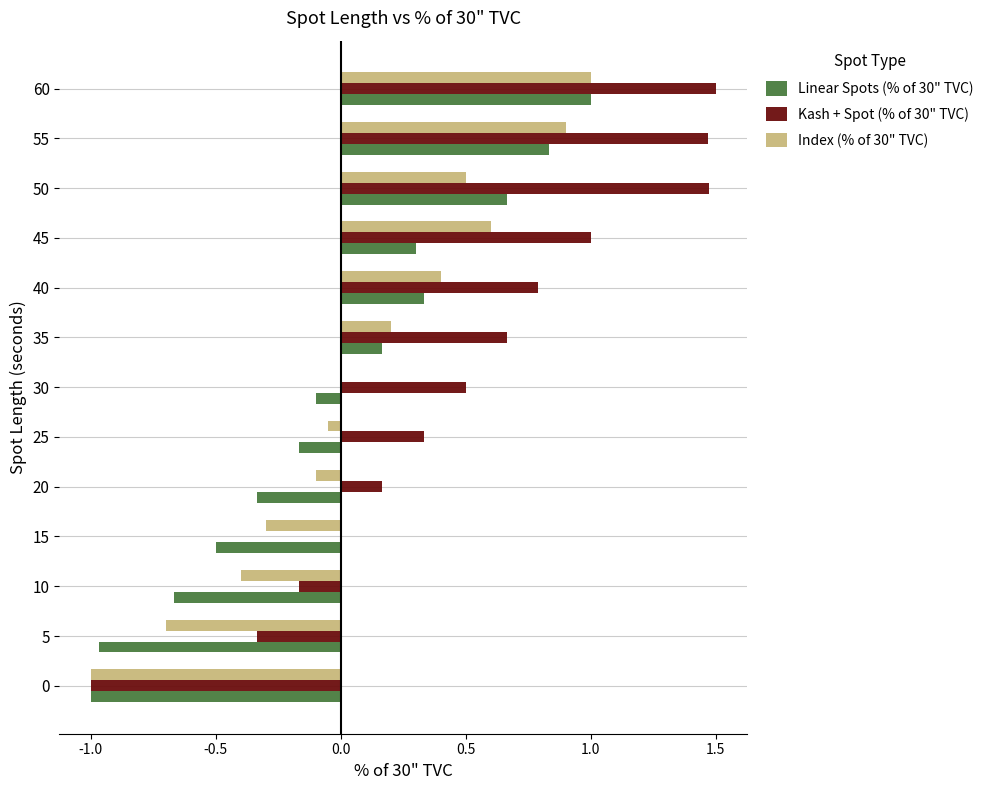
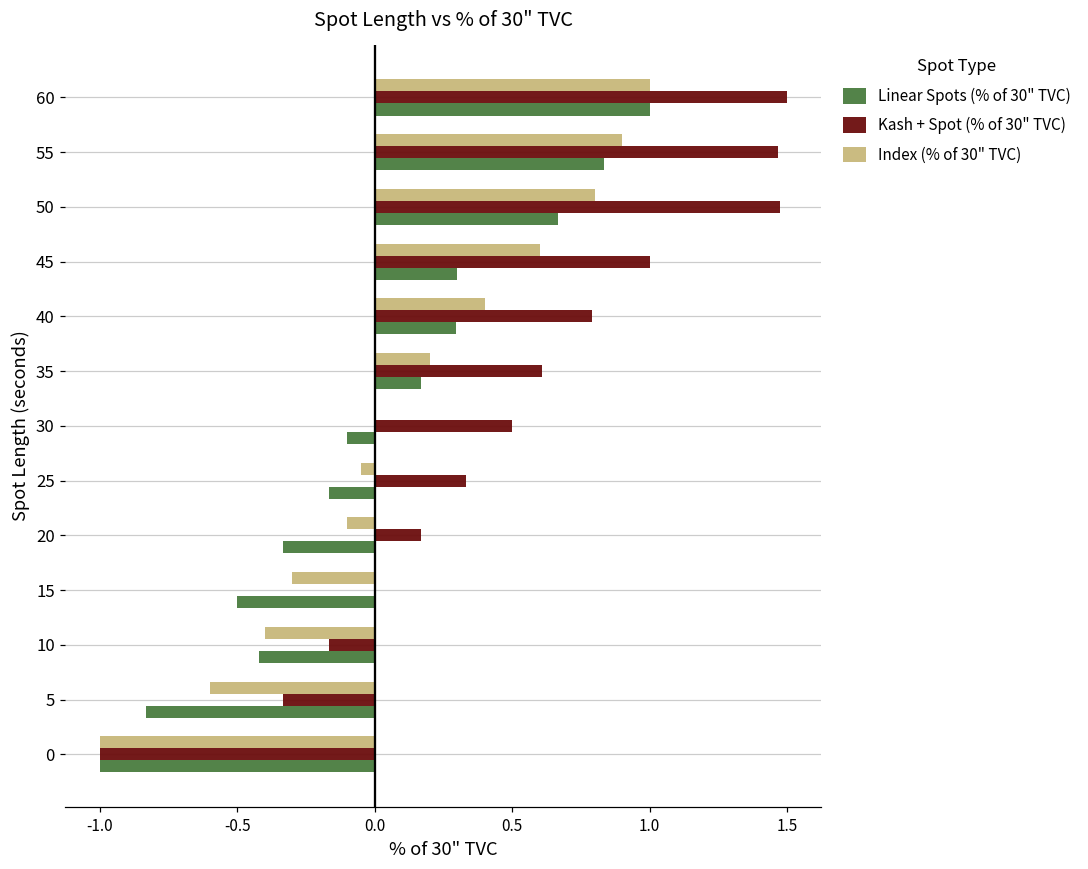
Index (% of 30" TVC), 50: 0.50 -> 0.80
Linear Spots (% of 30" TVC), 40: 0.33 -> 0.30
Kash + Spot (% of 30" TVC), 35: 0.67 -> 0.61
Linear Spots (% of 30" TVC), 10: -0.67 -> -0.42
Index (% of 30" TVC), 5: -0.70 -> -0.60
Linear Spots (% of 30" TVC), 5: -0.97 -> -0.83
